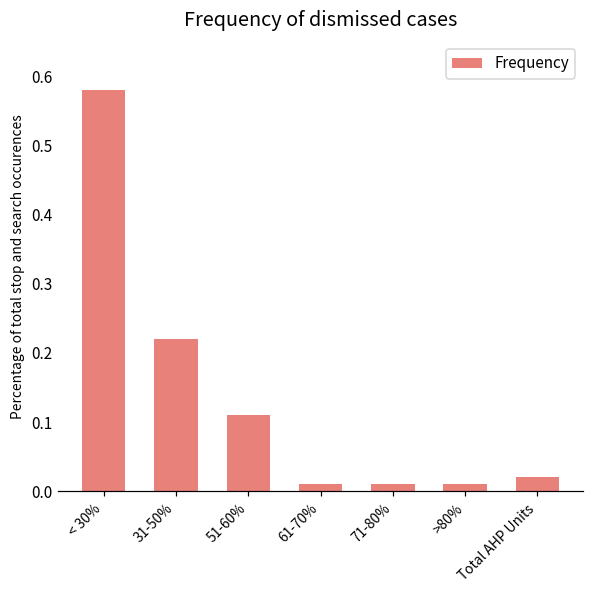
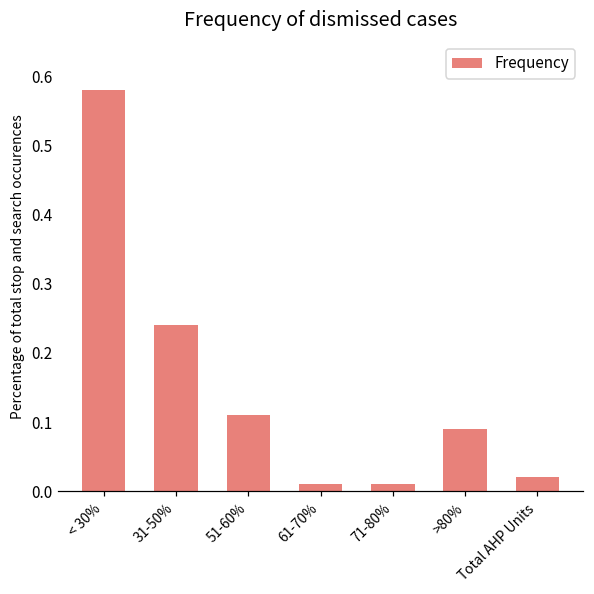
31-50%: 0.22 -> 0.24
>80%: 0.01 -> 0.09
